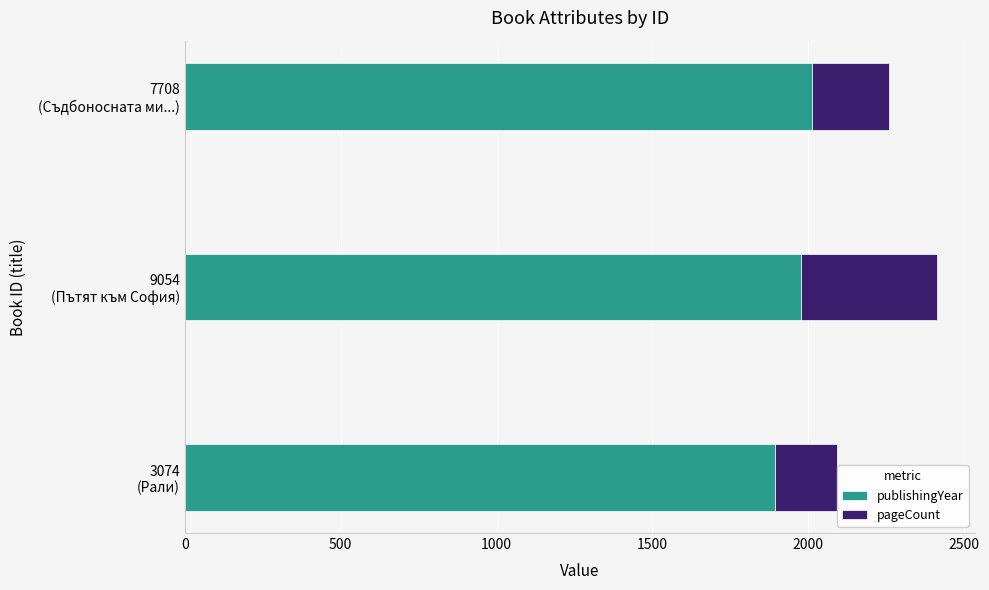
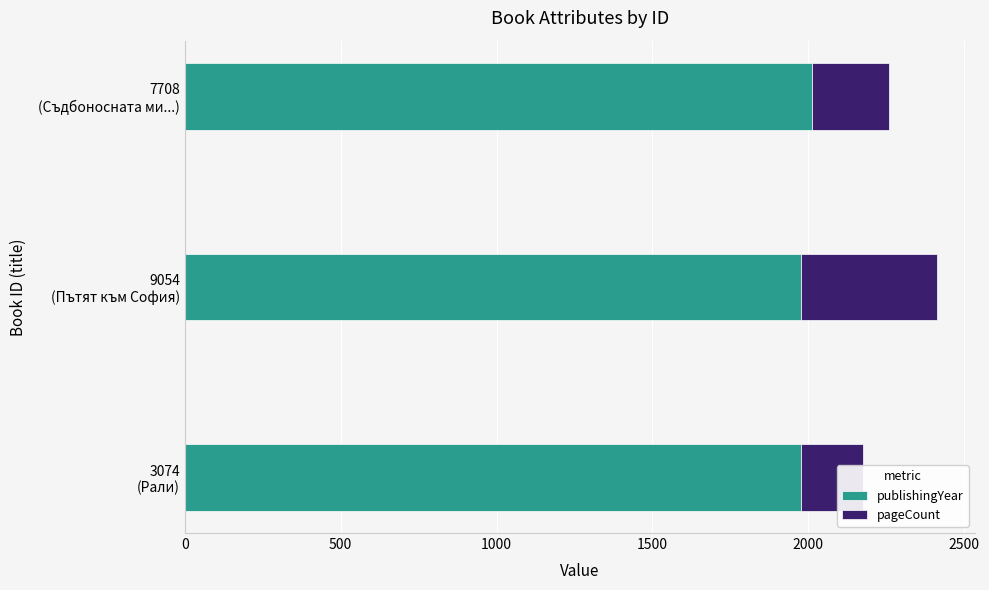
publishingYear, 3074 (Рали): 1890 -> 1980
